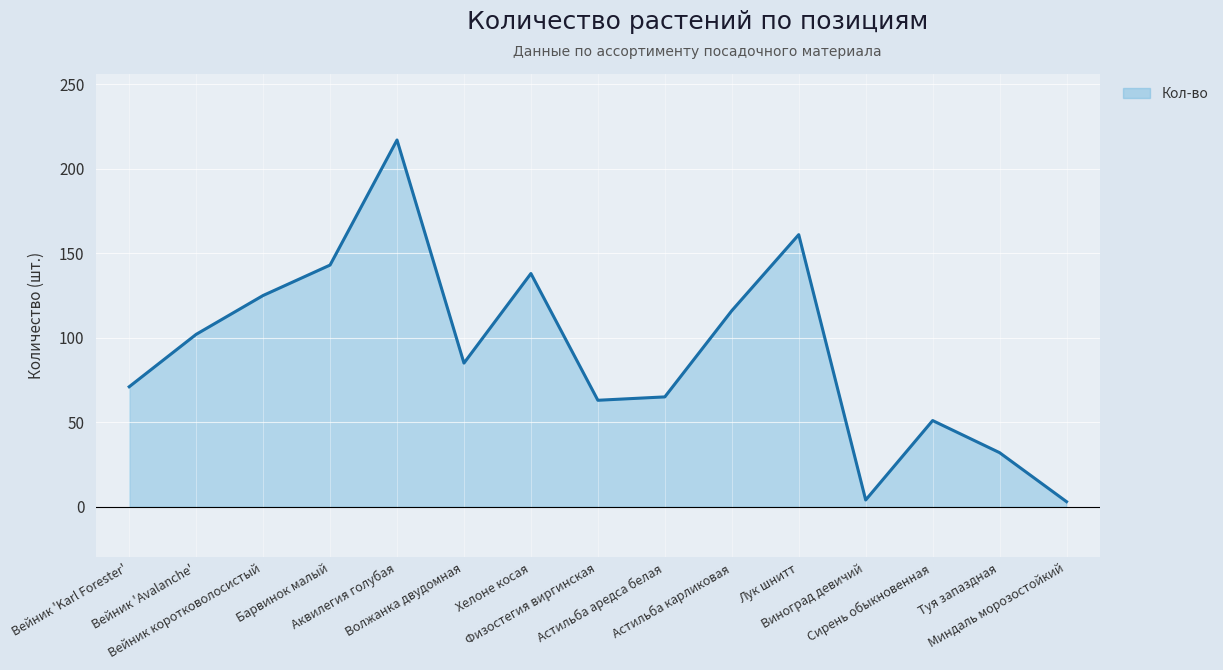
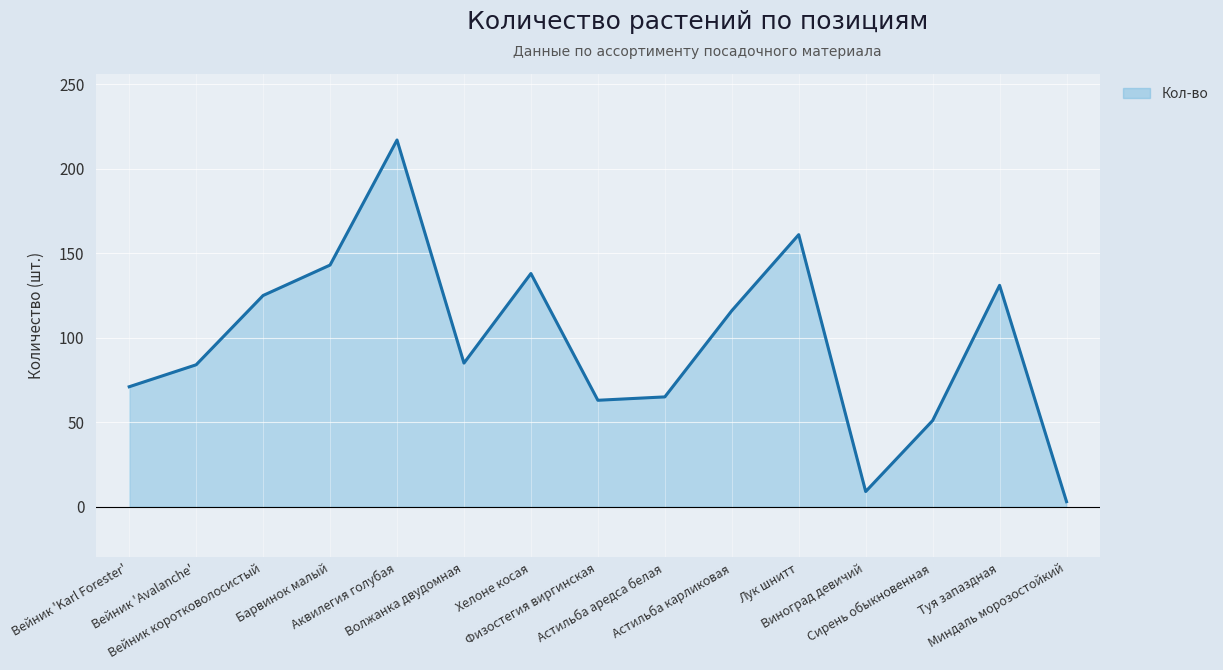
Вейник 'Avalanche': 102 -> 84
Виноград девичий: 4 -> 9
Туя запаздная: 32 -> 131
